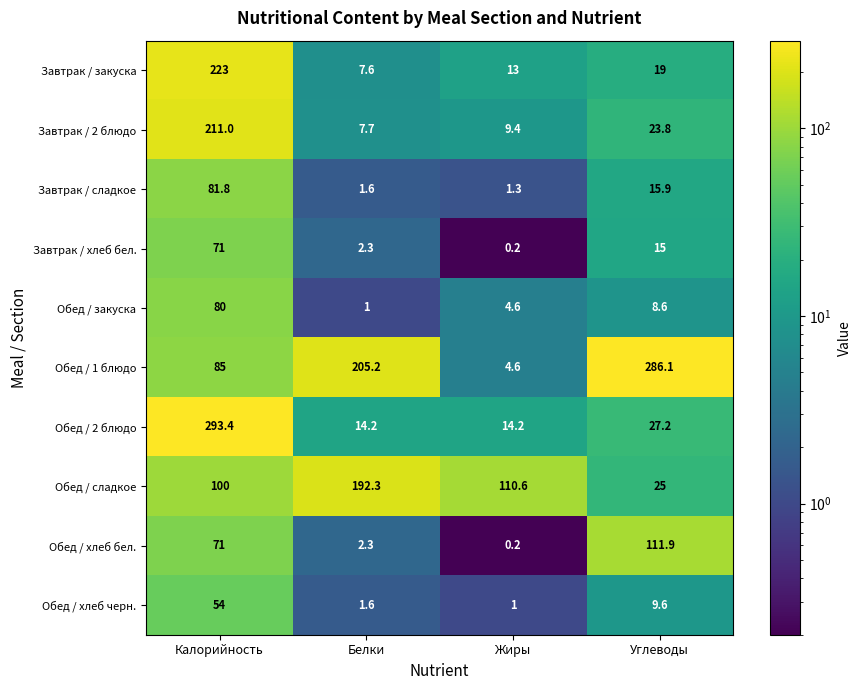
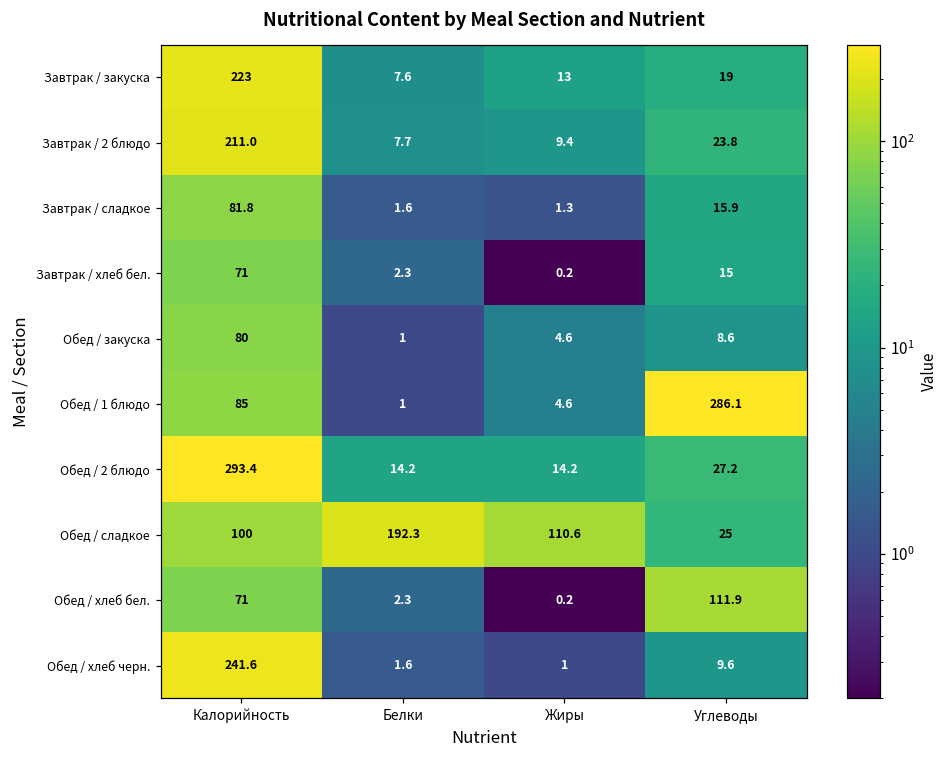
Обед / 1 блюдо, Белки: 205.2 -> 1
Обед / хлеб черн., Калорийность: 54 -> 241.6
